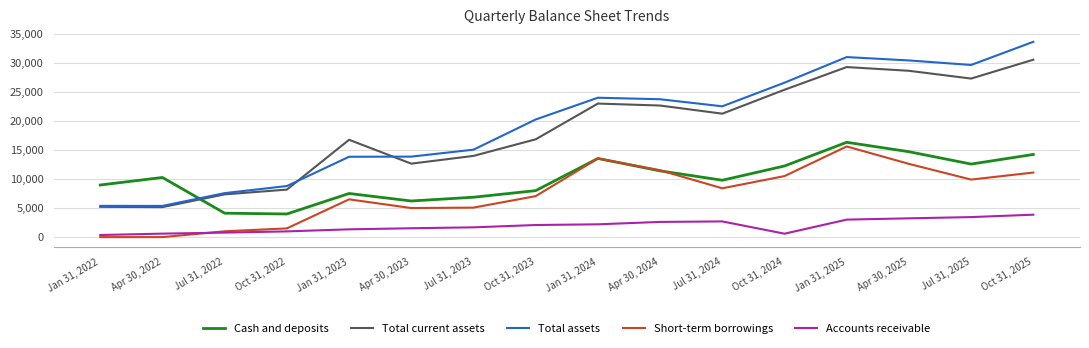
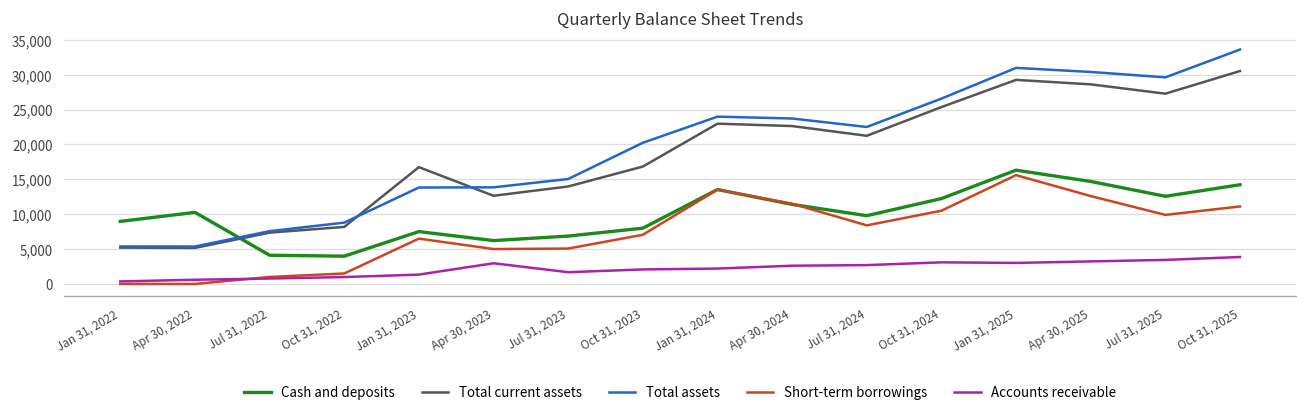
Accounts receivable, Apr 30, 2023: 2,000 -> 3,000
Accounts receivable, Oct 31, 2024: 1,000 -> 3,000
